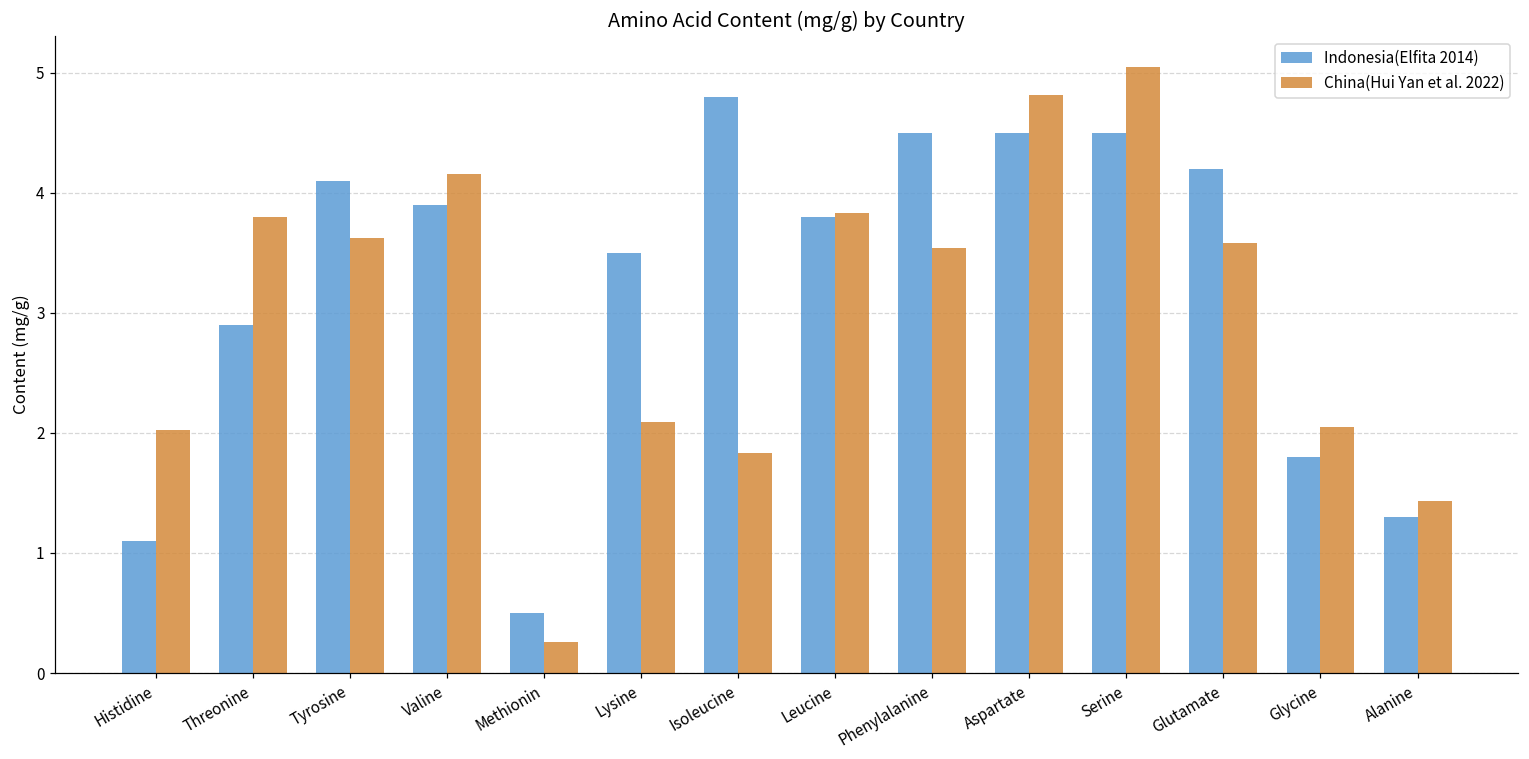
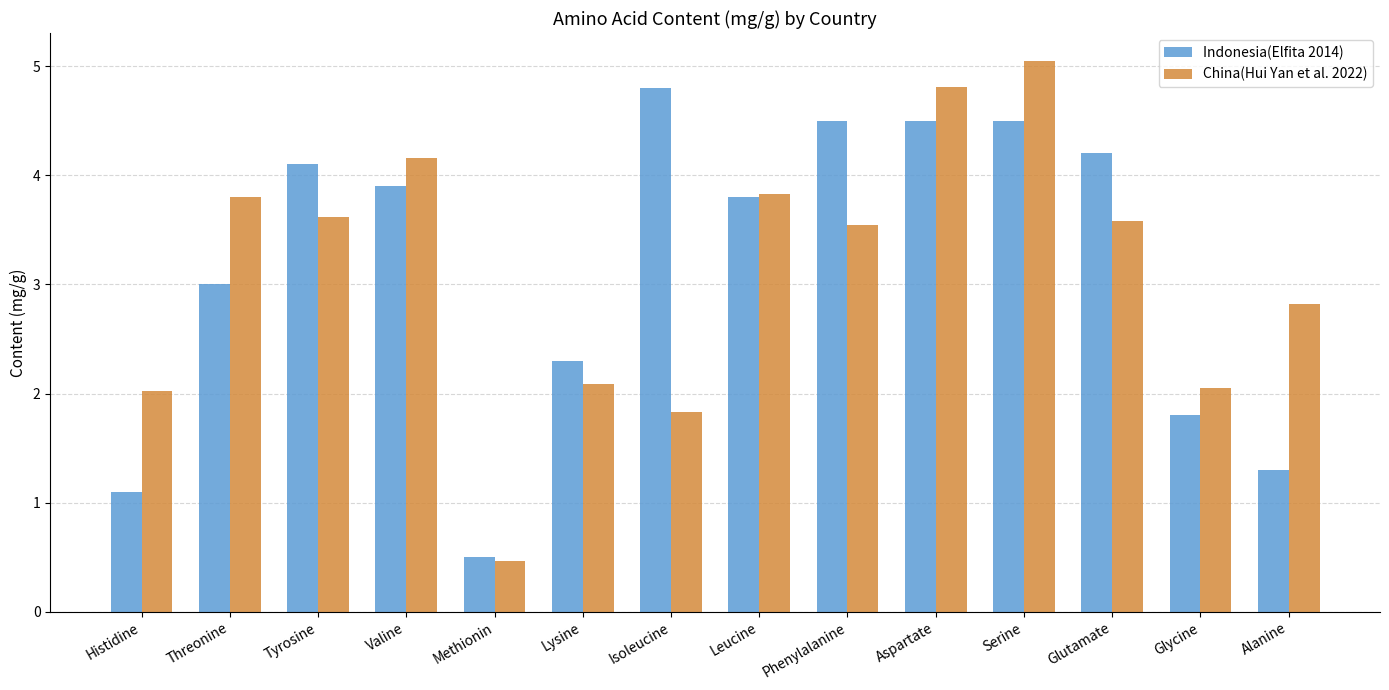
Indonesia(Elfita 2014), Threonine: 2.9 -> 3.0
China(Hui Yan et al. 2022), Methionin: 0.26 -> 0.47
Indonesia(Elfita 2014), Lysine: 3.5 -> 2.3
China(Hui Yan et al. 2022), Alanine: 1.43 -> 2.82
